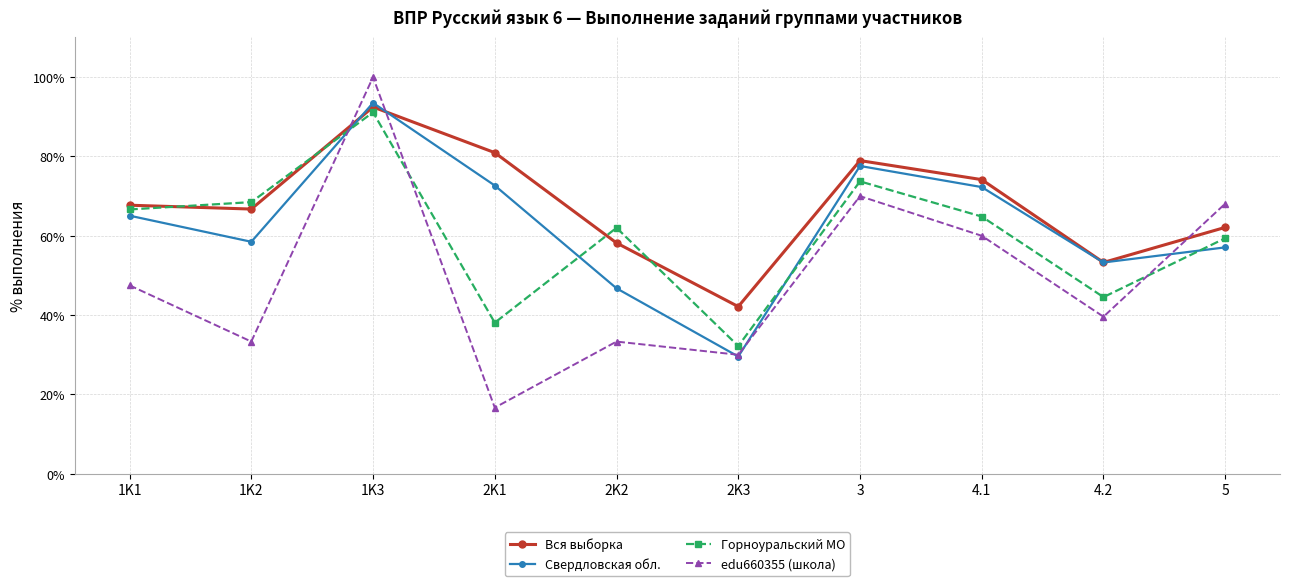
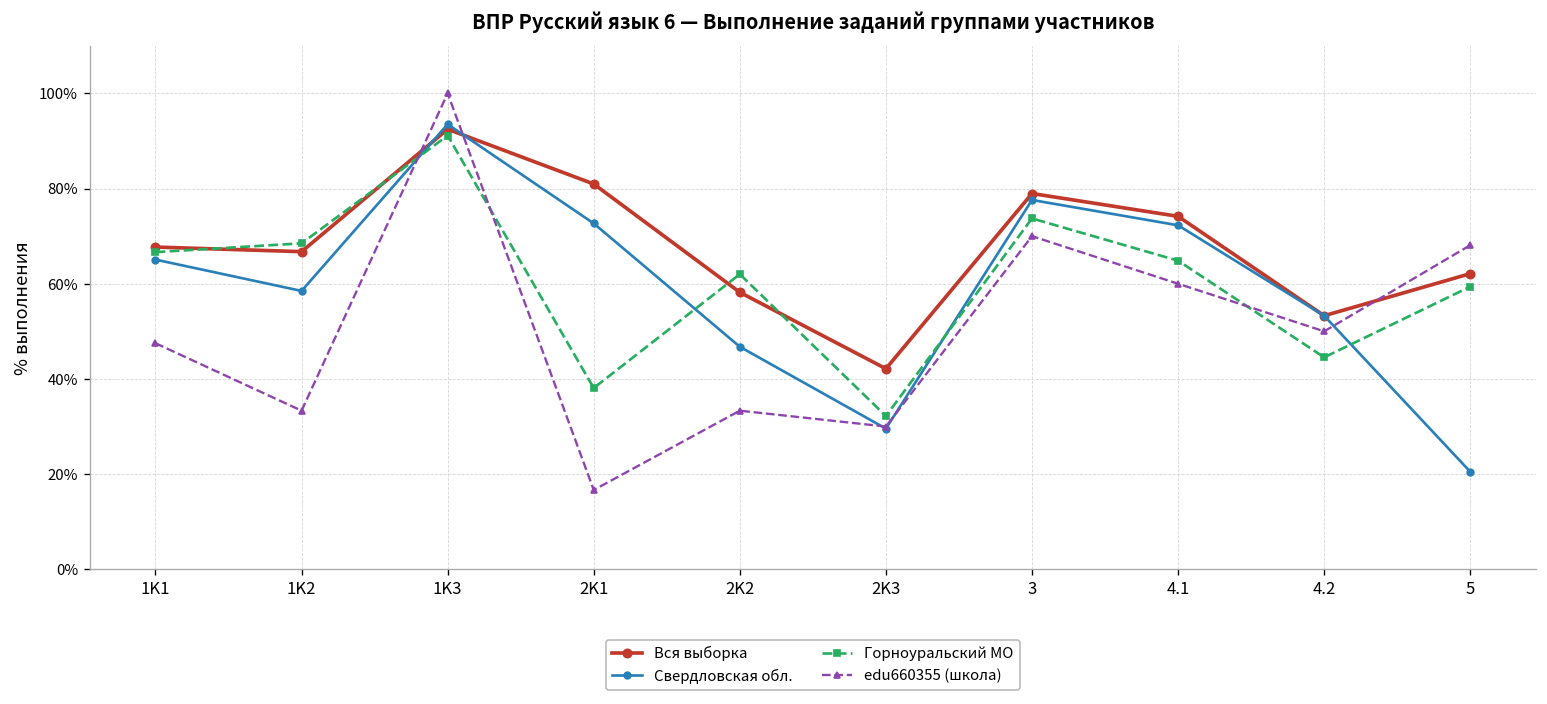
edu660355 (школа), 4.2: 40% -> 50%
Свердловская обл., 5: 57% -> 21%
